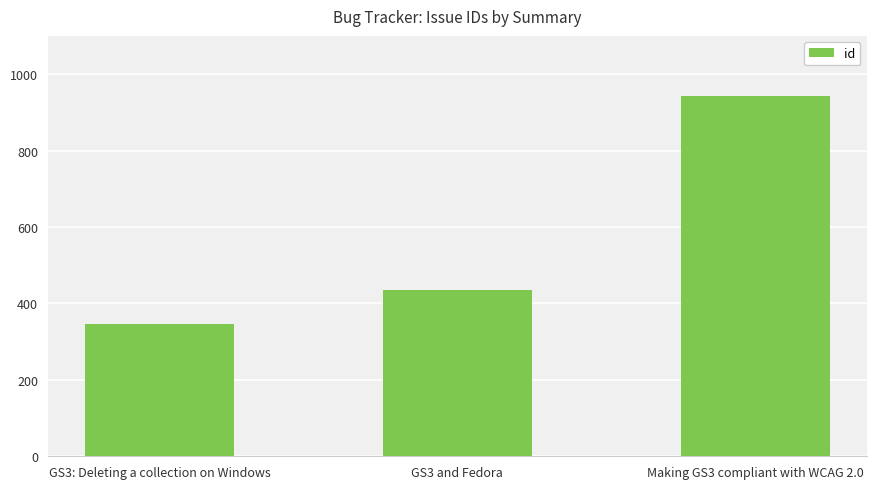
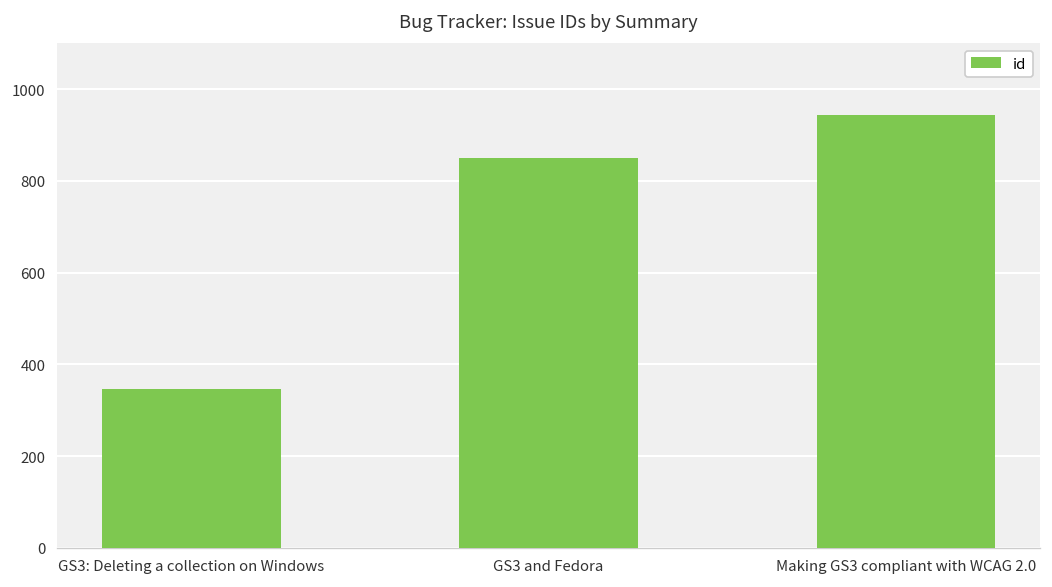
GS3 and Fedora: 440 -> 850
